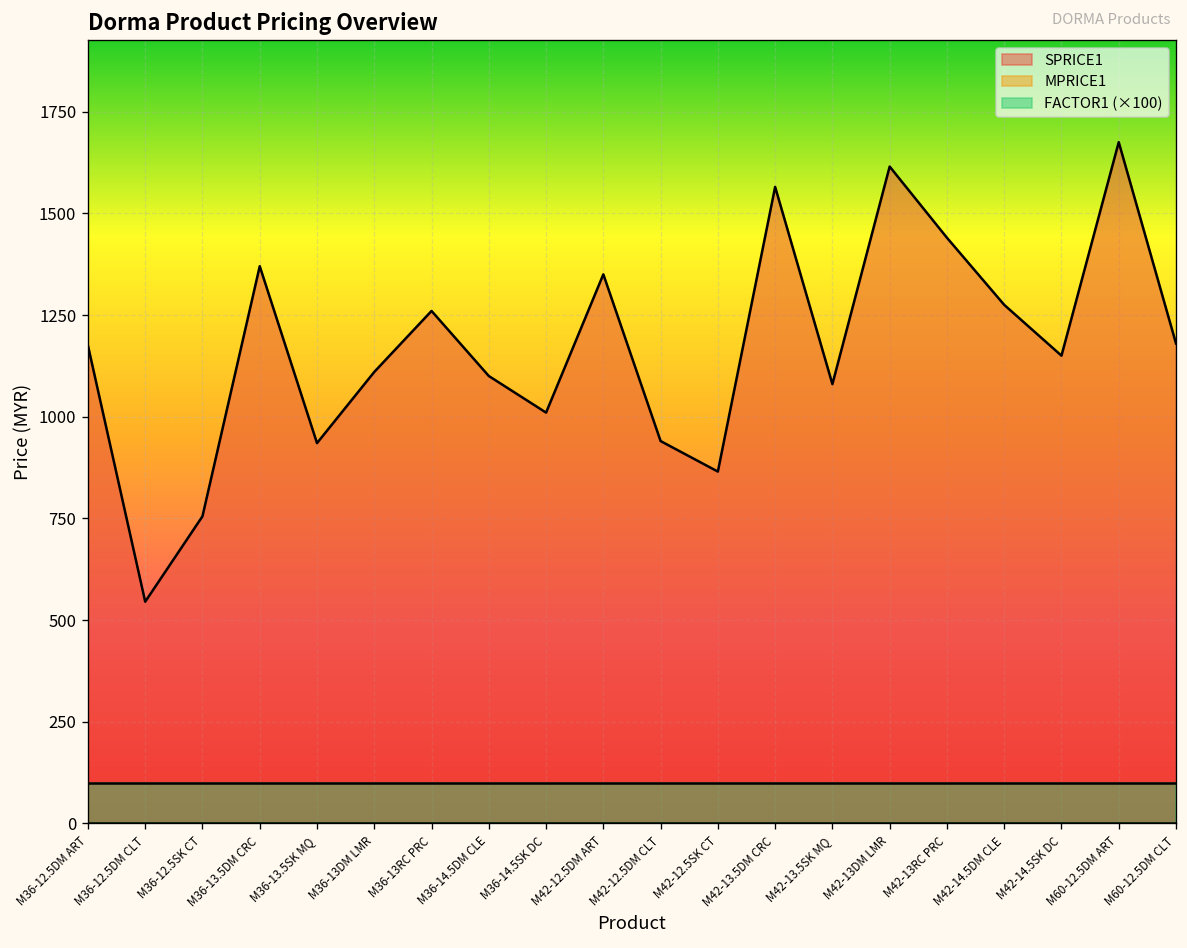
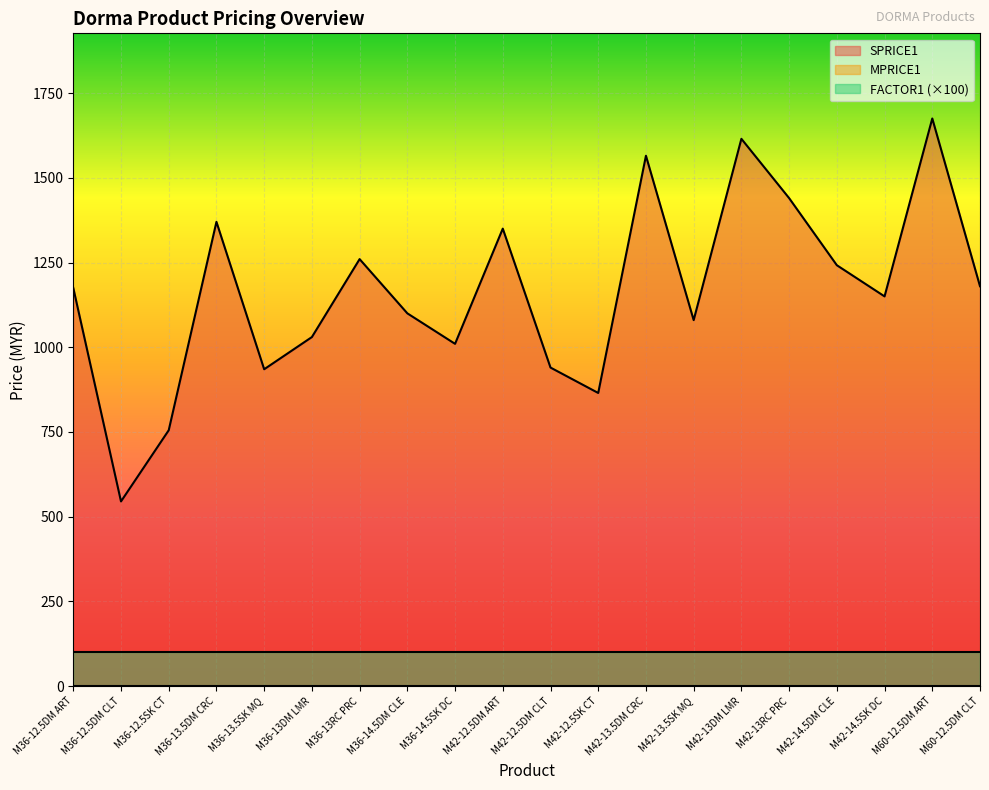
SPRICE1, M36-13DM LMR: 1110 -> 1030
SPRICE1, M42-14.5DM CLE: 1280 -> 1240
